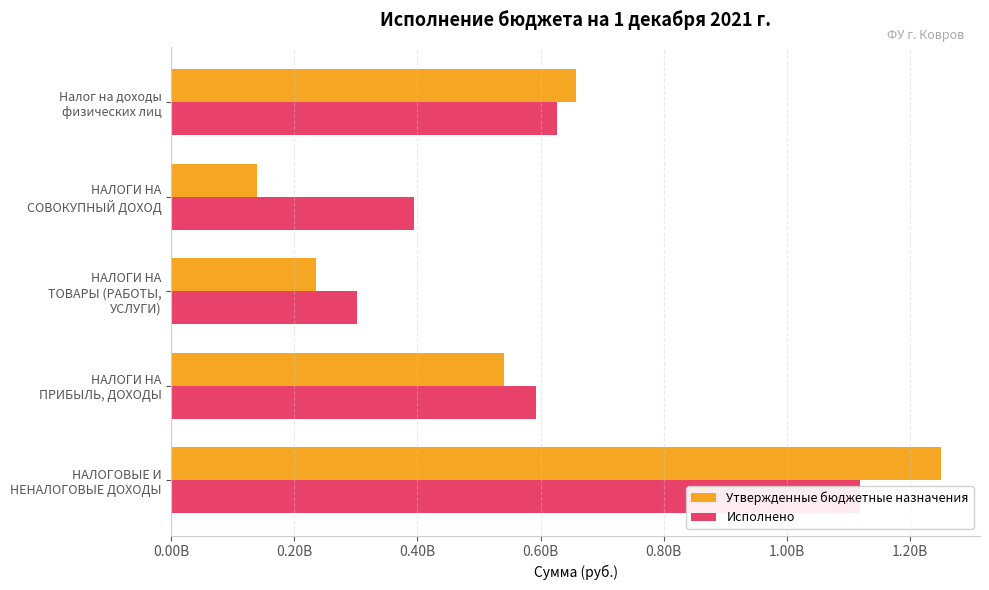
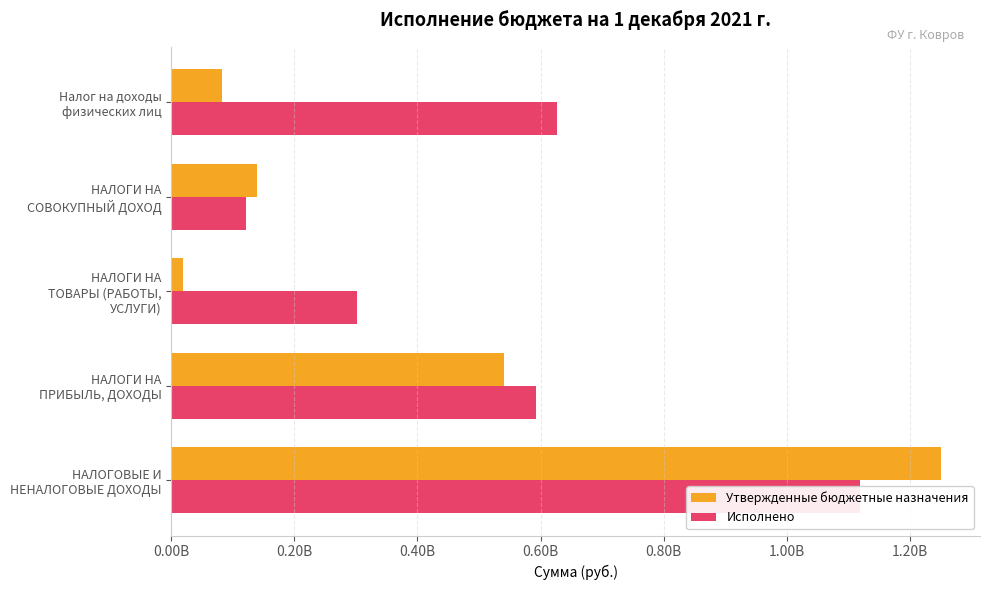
Утвержденные бюджетные назначения, Налог на доходы физических лиц: 660000000 -> 80000000
Исполнено, НАЛОГИ НА СОВОКУПНЫЙ ДОХОД: 390000000 -> 120000000
Утвержденные бюджетные назначения, НАЛОГИ НА ТОВАРЫ (РАБОТЫ, УСЛУГИ): 230000000 -> 20000000
